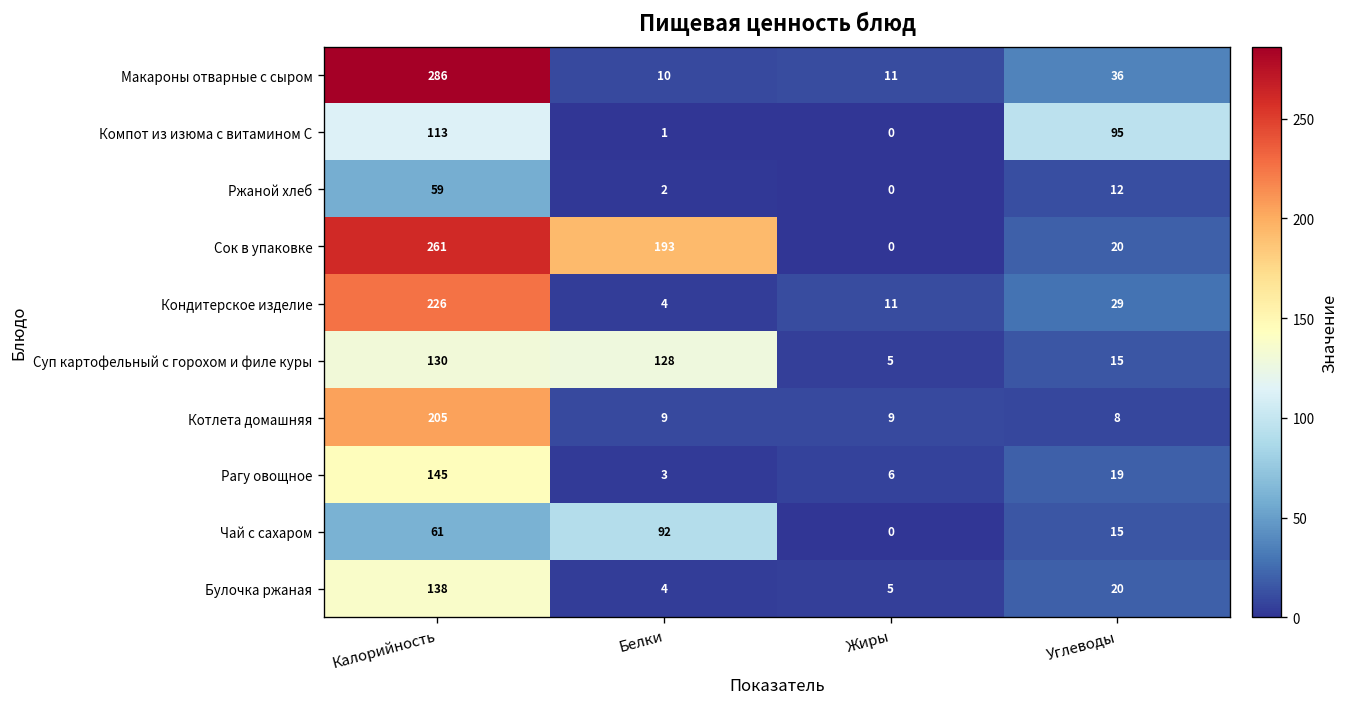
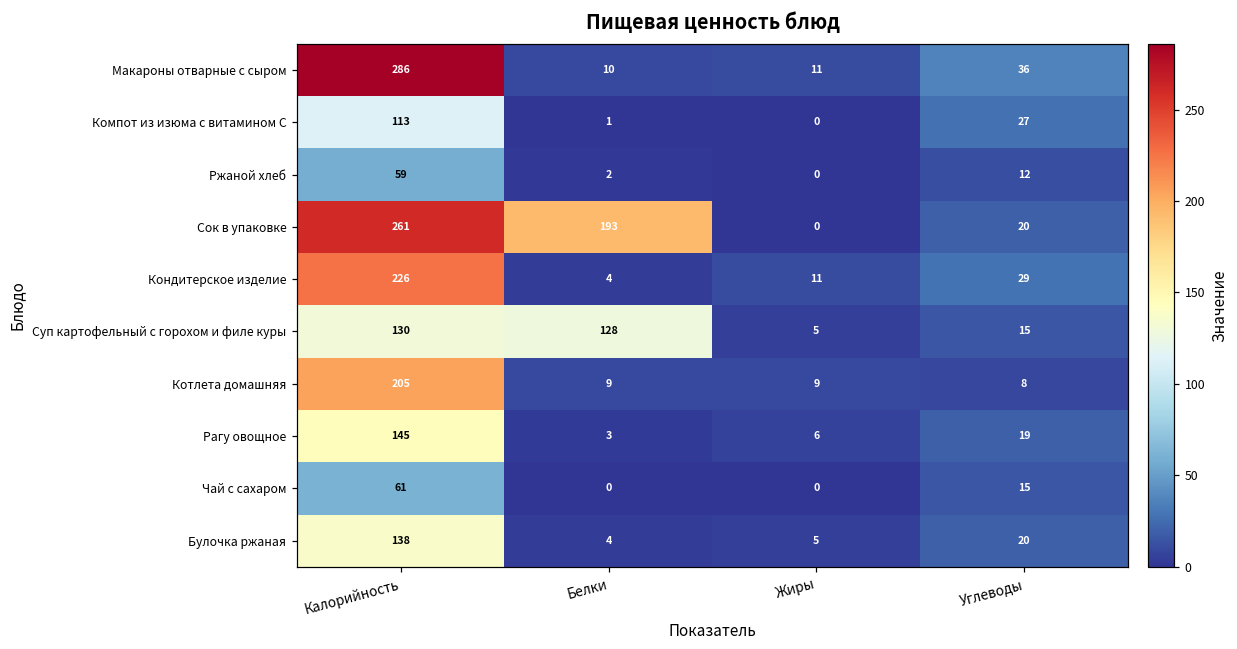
Компот из изюма с витамином С, Углеводы: 95 -> 27
Чай с сахаром, Белки: 92 -> 0
